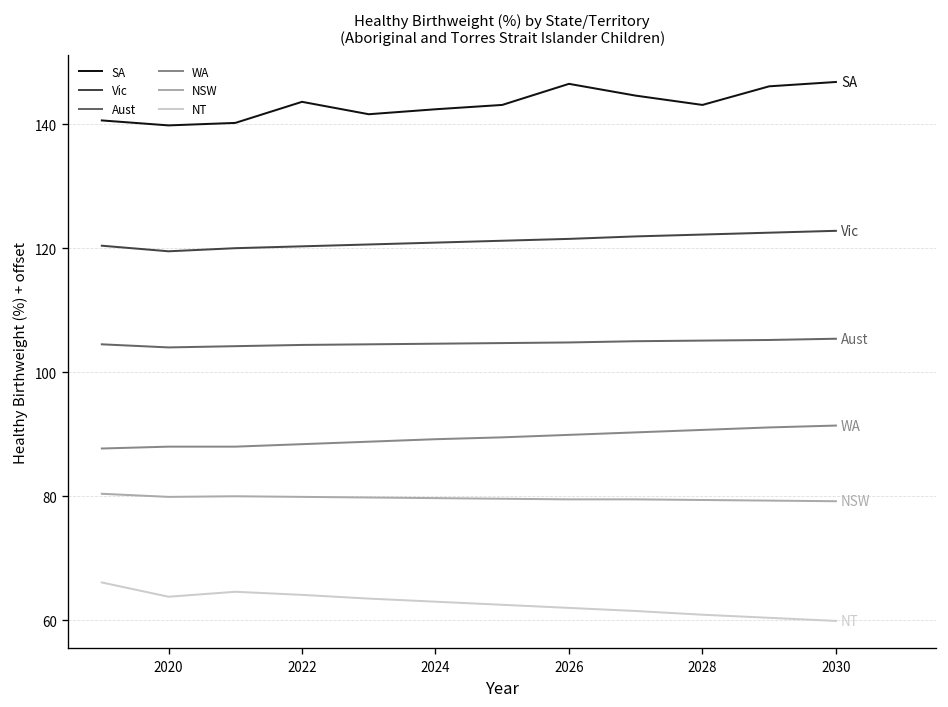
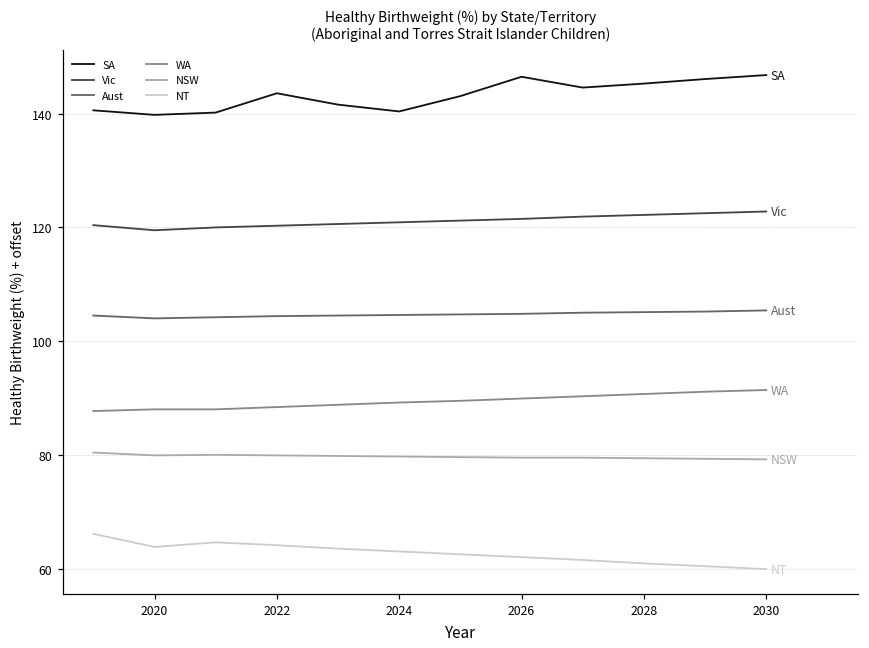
SA, 2024: 142 -> 140
SA, 2028: 143 -> 145
